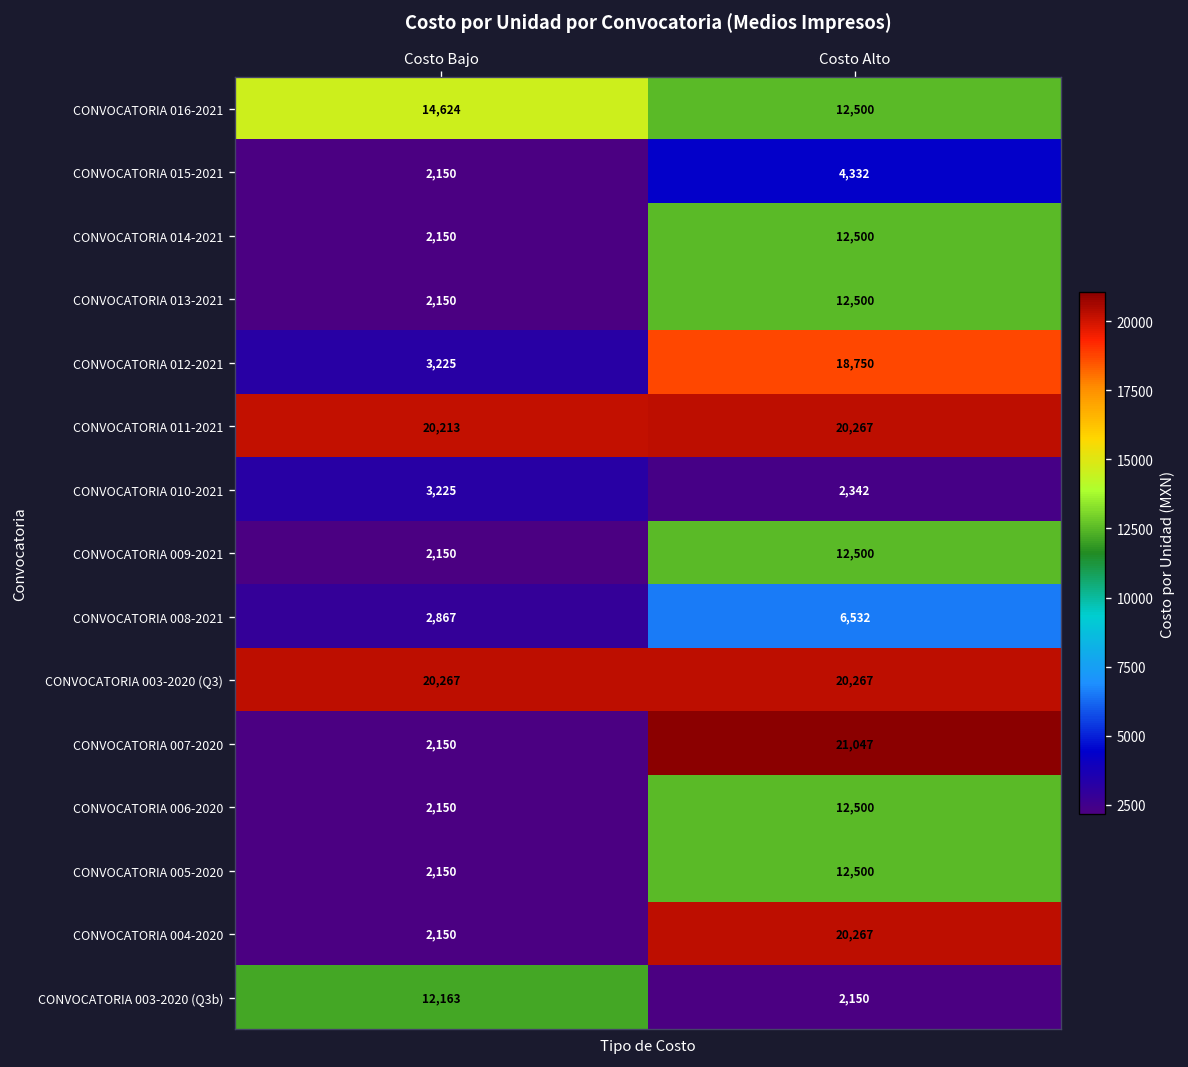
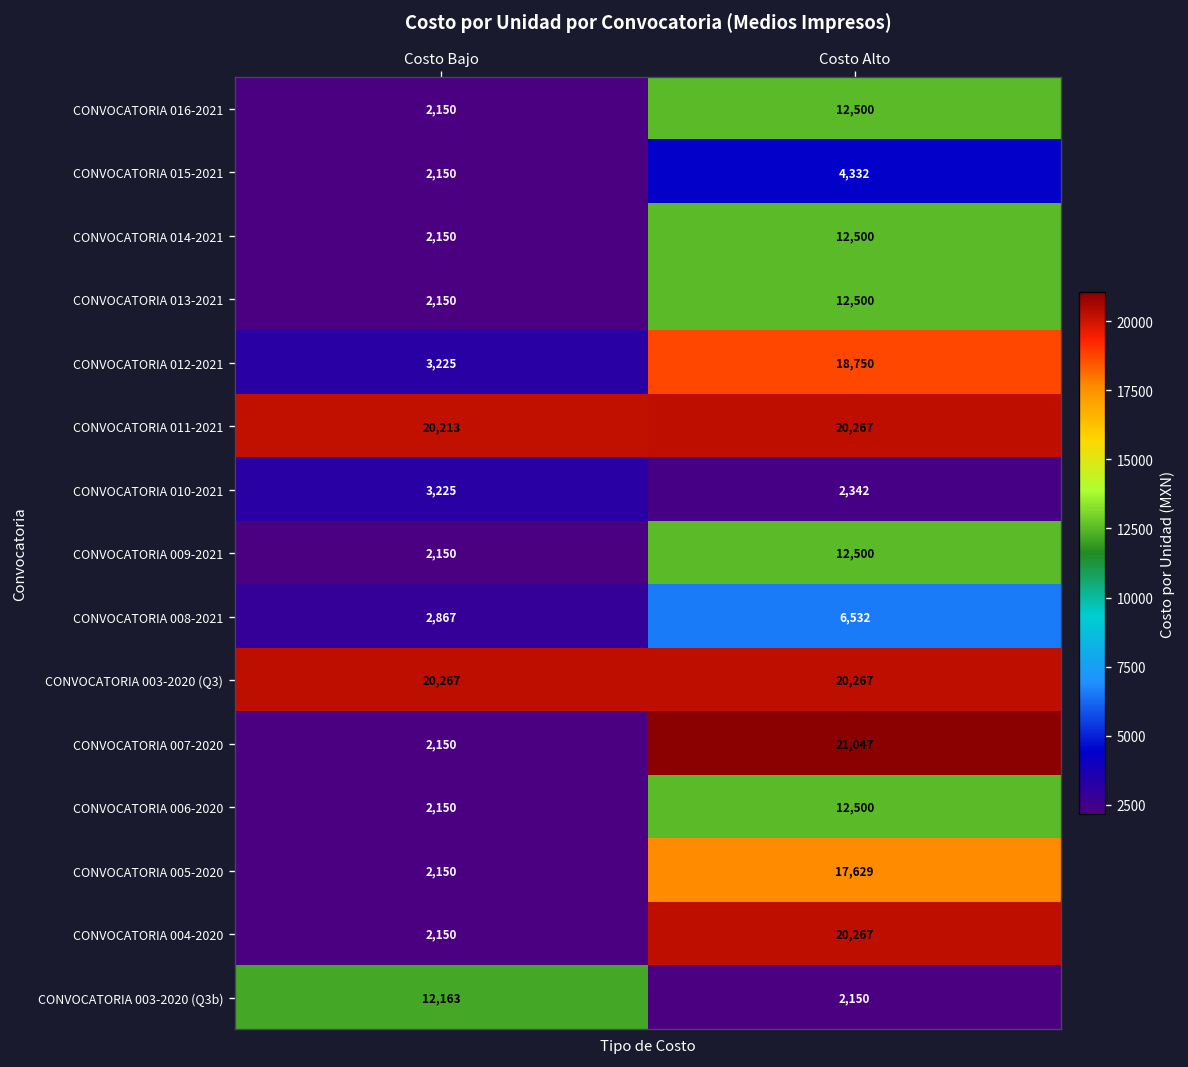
CONVOCATORIA 016-2021, Costo Bajo: 14,624 -> 2,150
CONVOCATORIA 005-2020, Costo Alto: 12,500 -> 17,629
